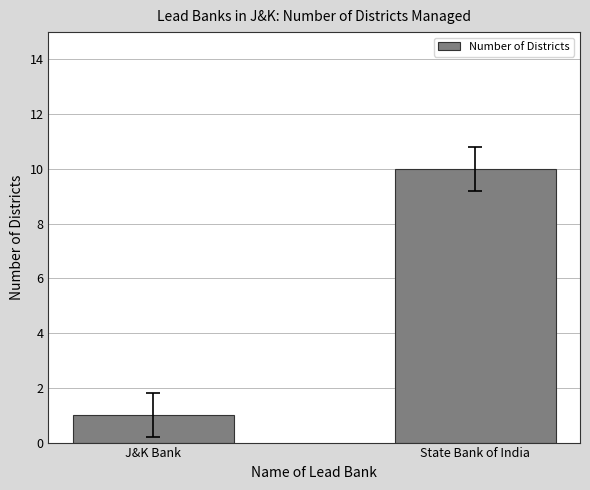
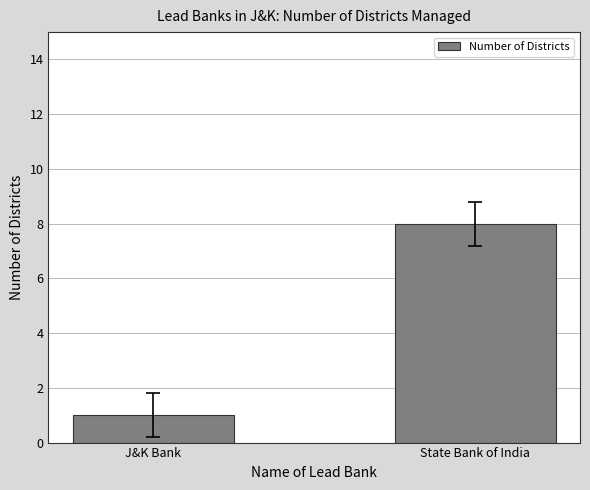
Number of Districts, State Bank of India: 10 -> 8
